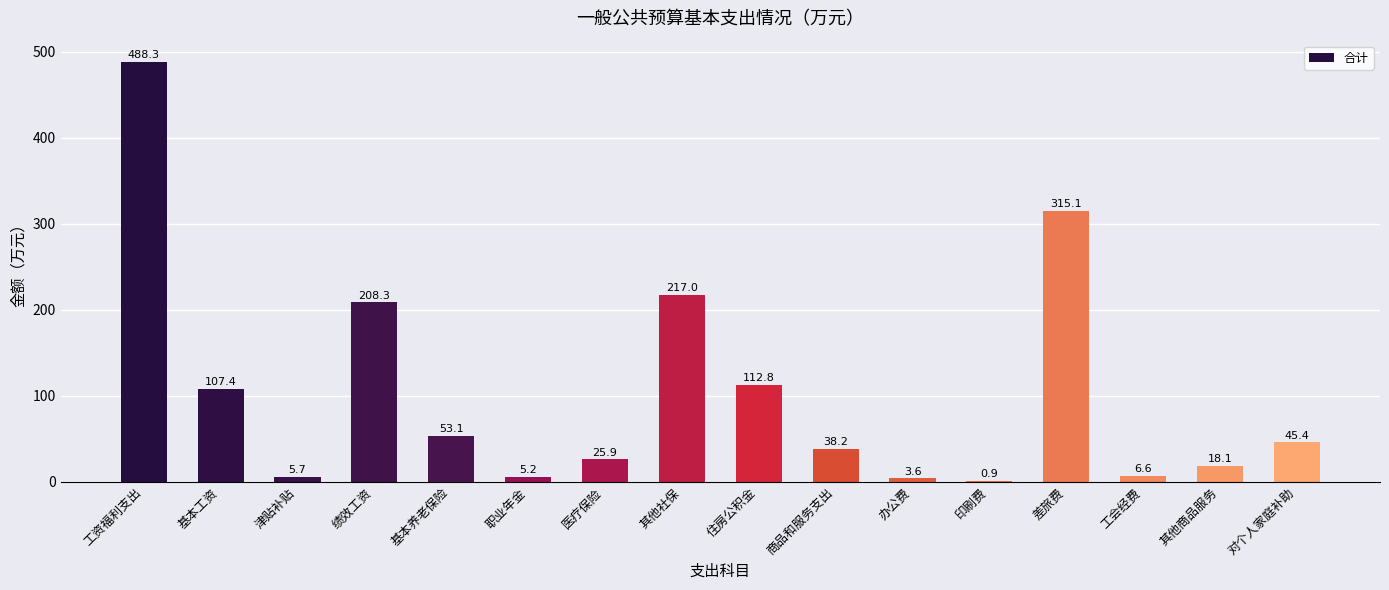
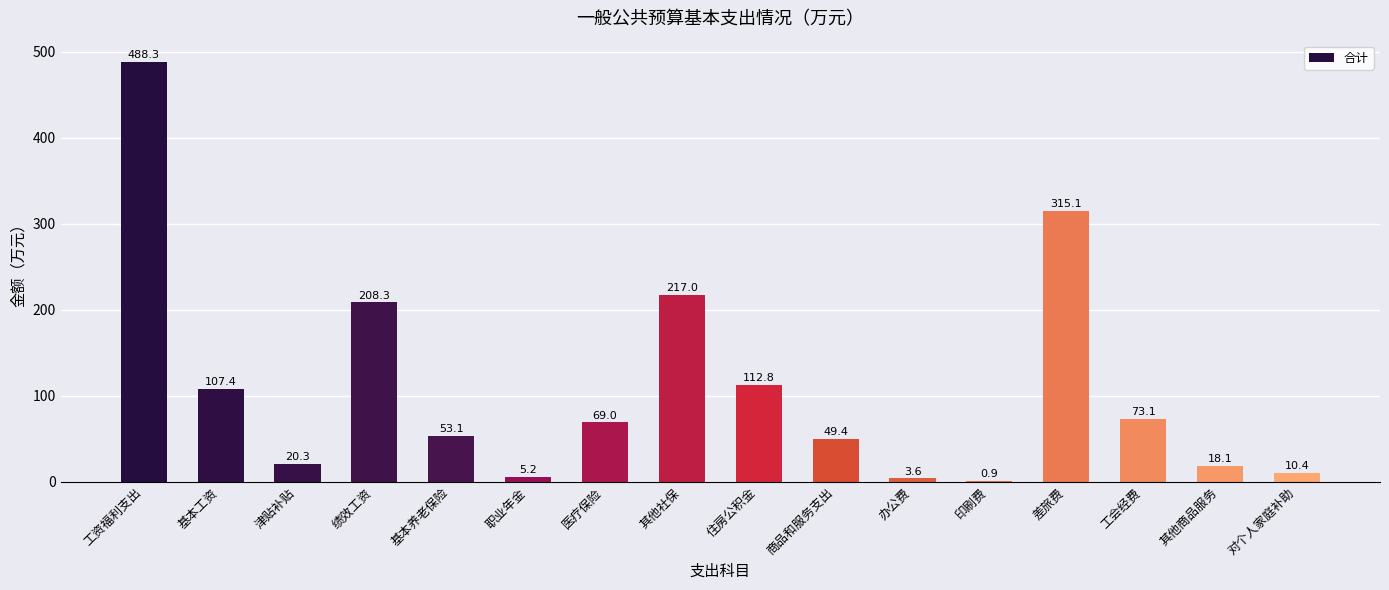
津贴补贴: 5.7 -> 20.3
医疗保险: 25.9 -> 69.0
商品和服务支出: 38.2 -> 49.4
工会经费: 6.6 -> 73.1
对个人家庭补助: 45.4 -> 10.4
